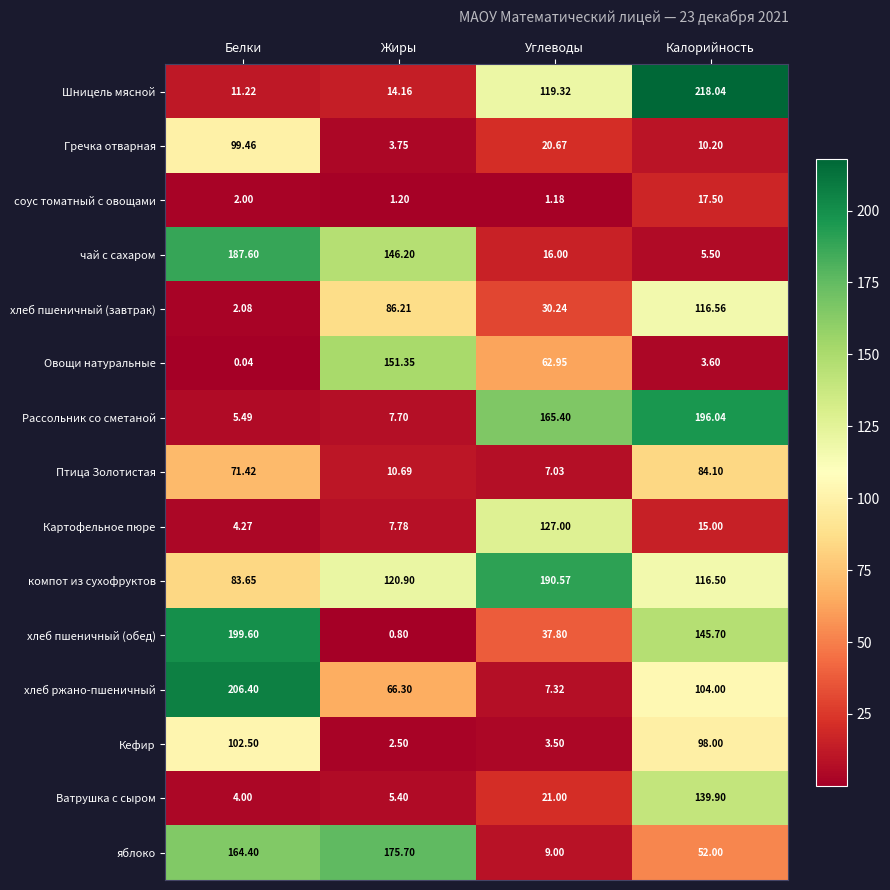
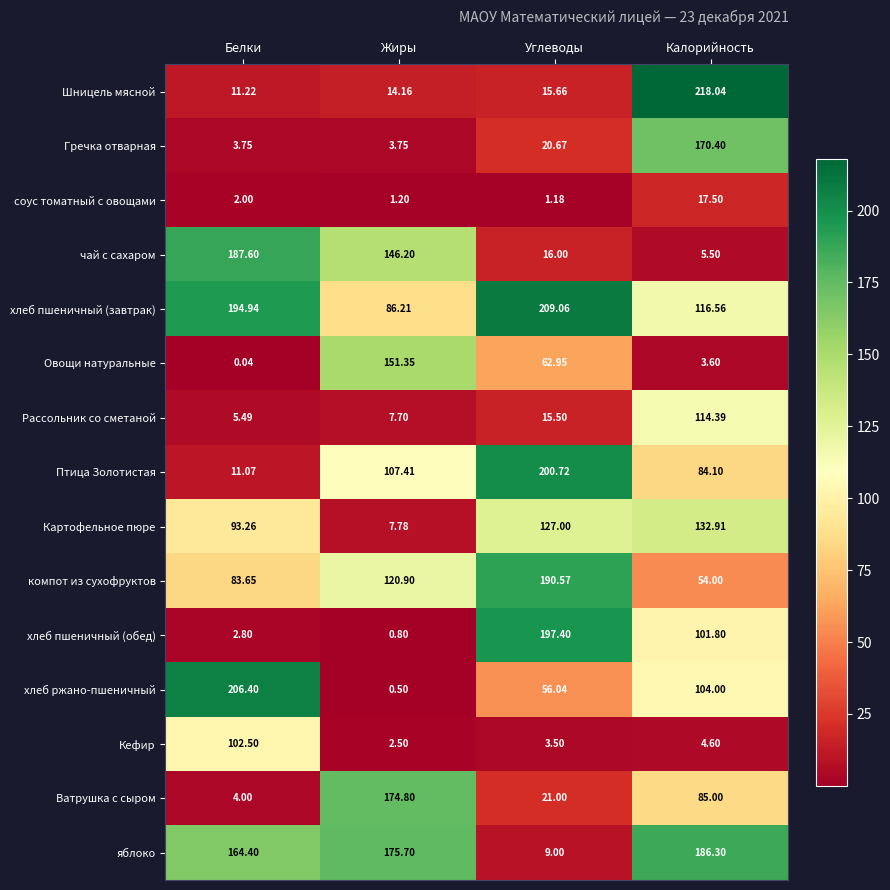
Шницель мясной, Углеводы: 119.32 -> 15.66
Гречка отварная, Белки: 99.46 -> 3.75
Гречка отварная, Калорийность: 10.20 -> 170.40
хлеб пшеничный (завтрак), Белки: 2.08 -> 194.94
хлеб пшеничный (завтрак), Углеводы: 30.24 -> 209.06
Рассольник со сметаной, Углеводы: 165.40 -> 15.50
Рассольник со сметаной, Калорийность: 196.04 -> 114.39
Птица Золотистая, Белки: 71.42 -> 11.07
Птица Золотистая, Жиры: 10.69 -> 107.41
Птица Золотистая, Углеводы: 7.03 -> 200.72
Картофельное пюре, Белки: 4.27 -> 93.26
Картофельное пюре, Калорийность: 15.00 -> 132.91
компот из сухофруктов, Калорийность: 116.50 -> 54.00
хлеб пшеничный (обед), Белки: 199.60 -> 2.80
хлеб пшеничный (обед), Углеводы: 37.80 -> 197.40
хлеб пшеничный (обед), Калорийность: 145.70 -> 101.80
хлеб ржано-пшеничный, Жиры: 66.30 -> 0.50
хлеб ржано-пшеничный, Углеводы: 7.32 -> 56.04
Кефир, Калорийность: 98.00 -> 4.60
Ватрушка с сыром, Жиры: 5.40 -> 174.80
Ватрушка с сыром, Калорийность: 139.90 -> 85.00
яблоко, Калорийность: 52.00 -> 186.30
